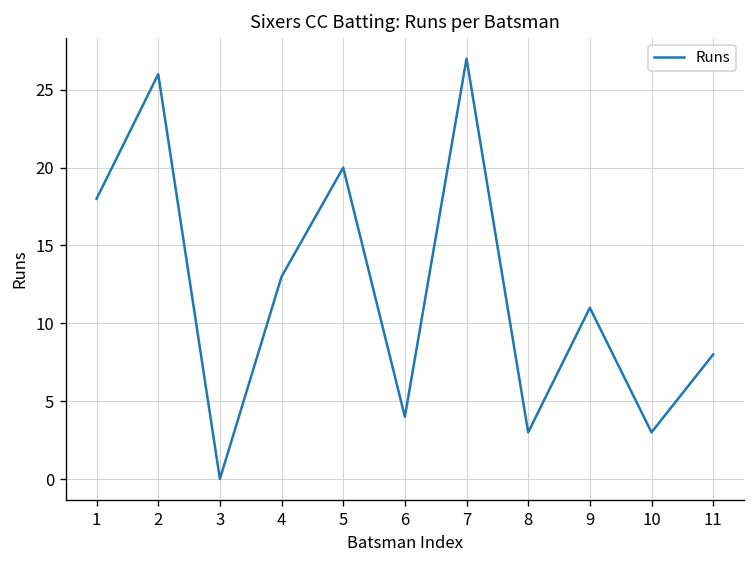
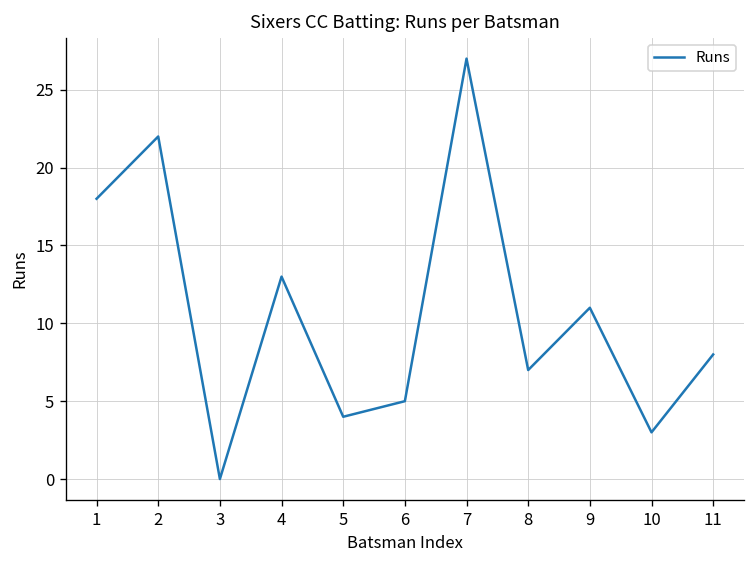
2: 26 -> 22
5: 20 -> 4
6: 4 -> 5
8: 3 -> 7
